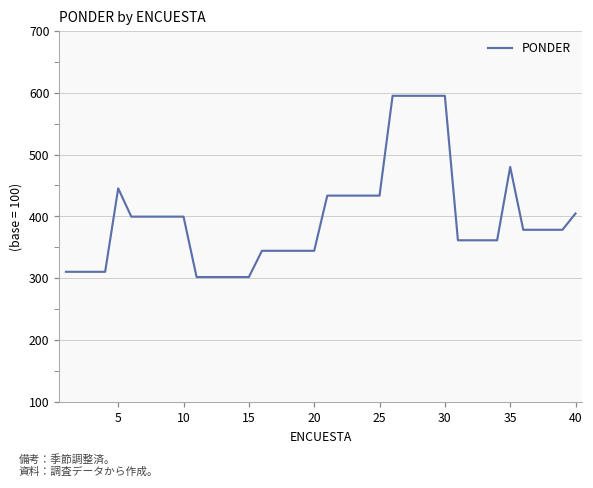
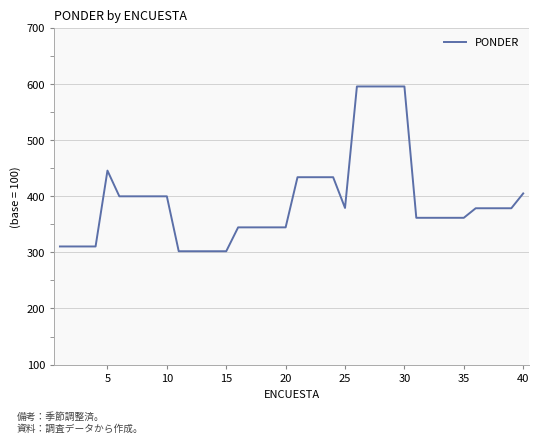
25: 430 -> 380
35: 480 -> 360
